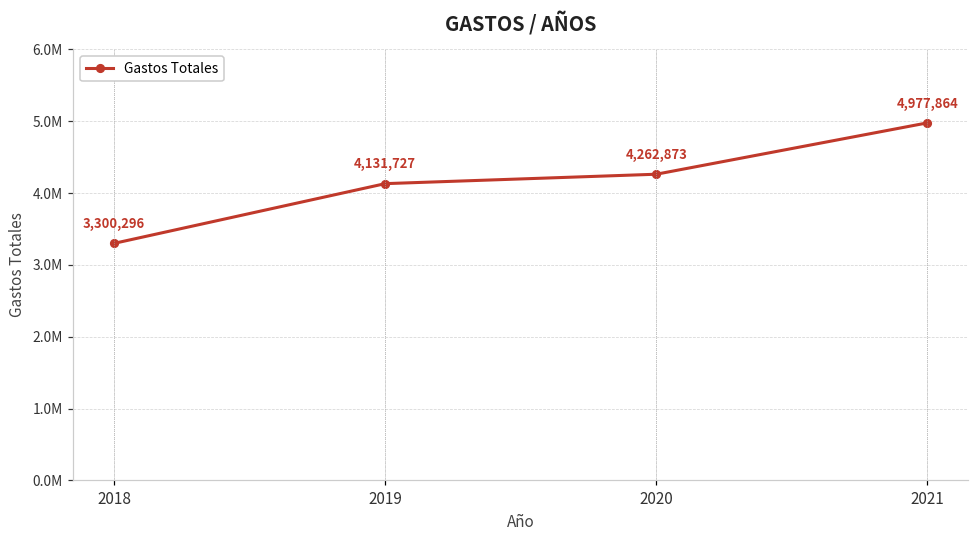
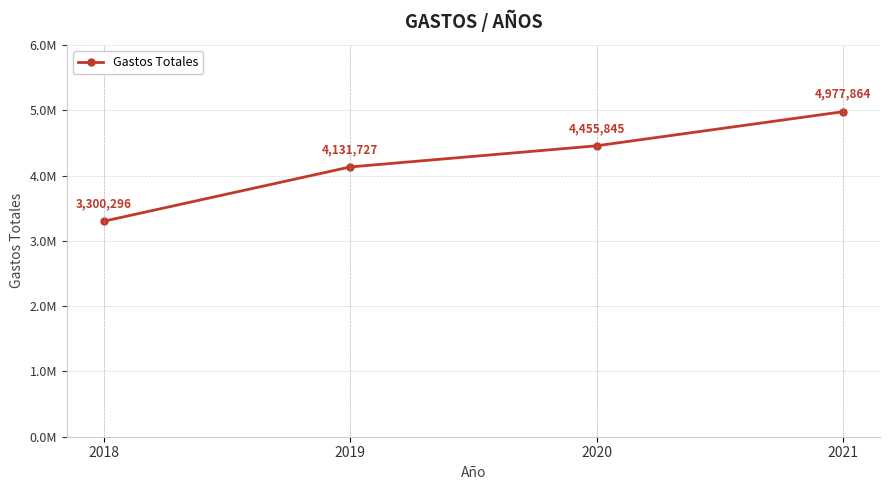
2020: 4,262,873 -> 4,455,845
